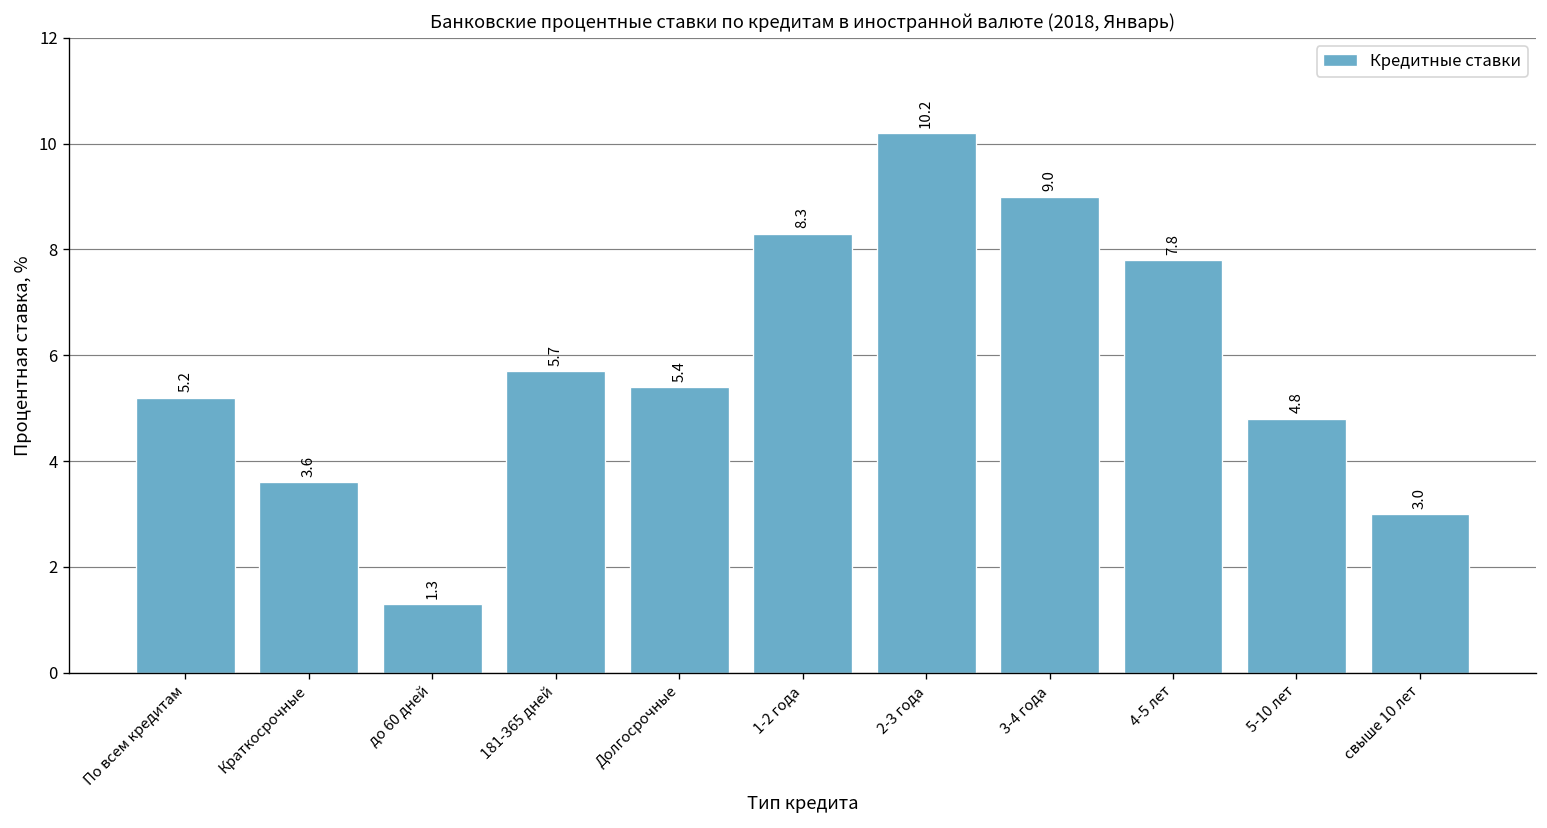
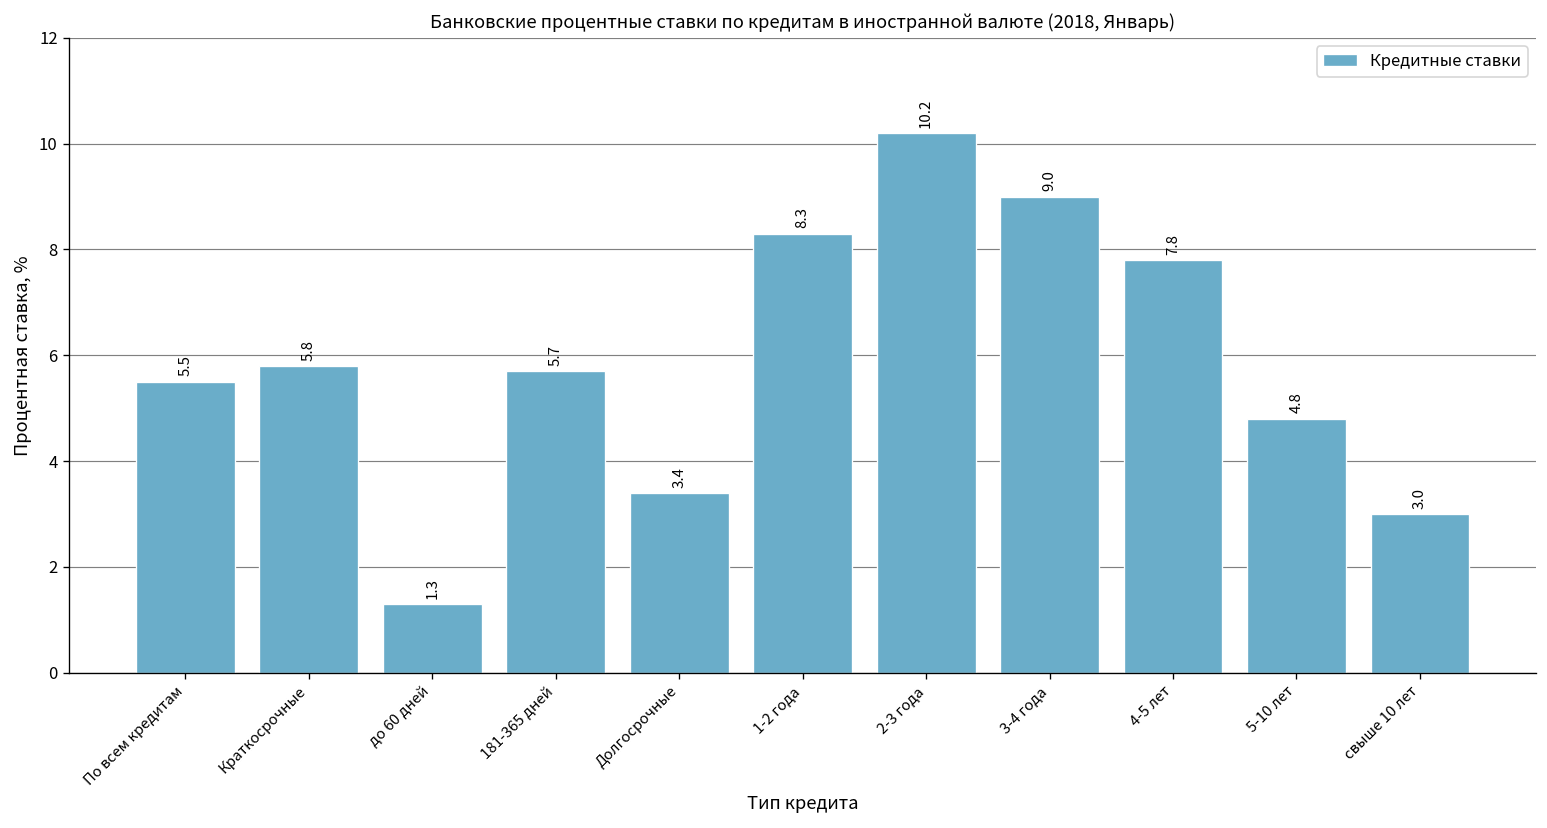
По всем кредитам: 5.2 -> 5.5
Краткосрочные: 3.6 -> 5.8
Долгосрочные: 5.4 -> 3.4
